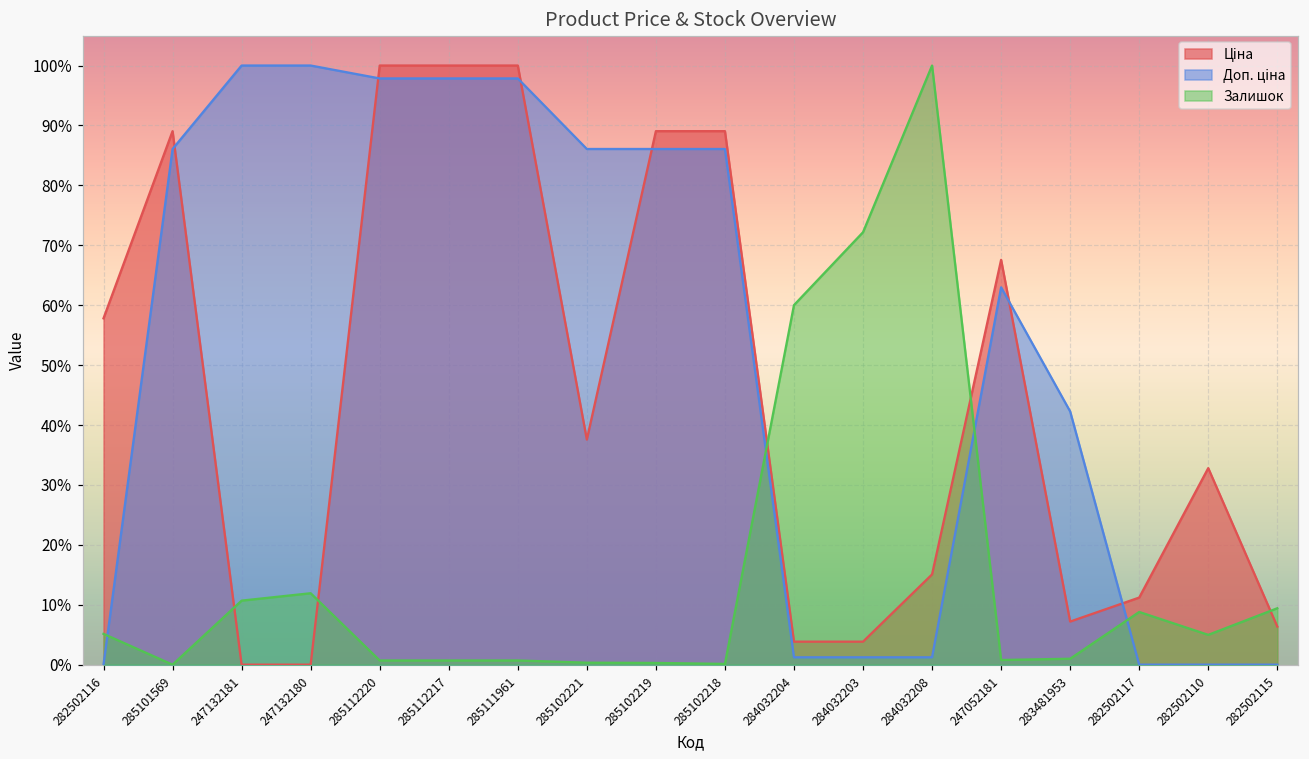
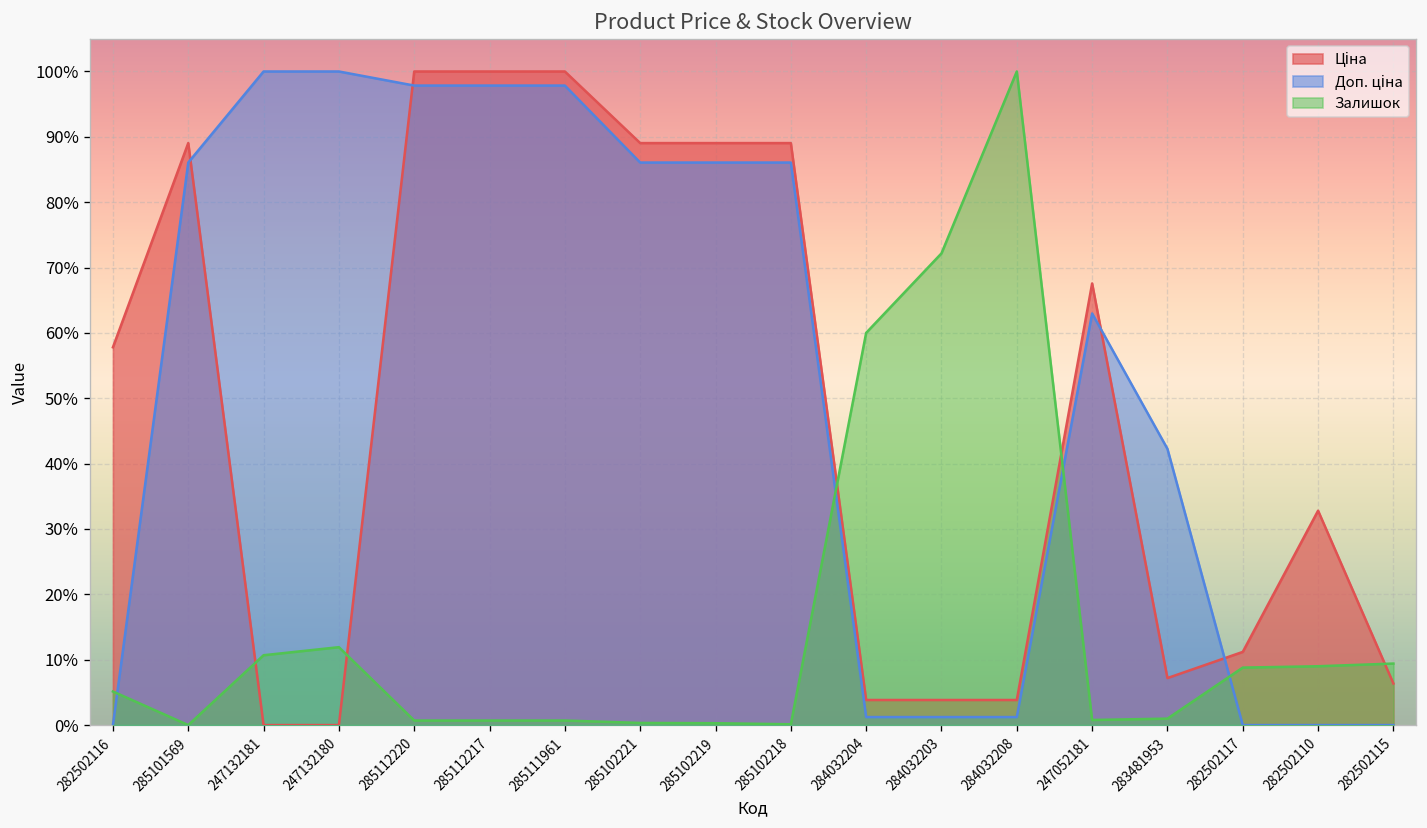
Ціна, 285102221: 38% -> 89%
Ціна, 284032208: 15% -> 4%
Залишок, 282502110: 5% -> 9%
